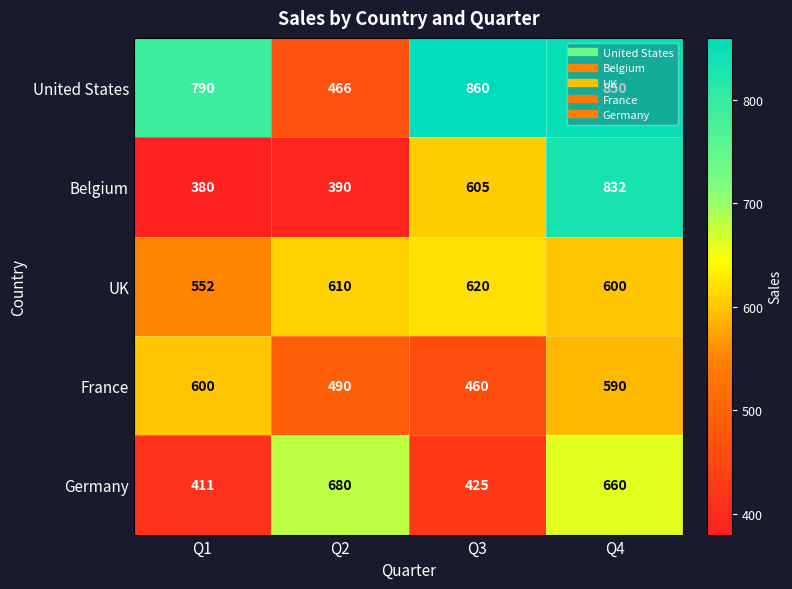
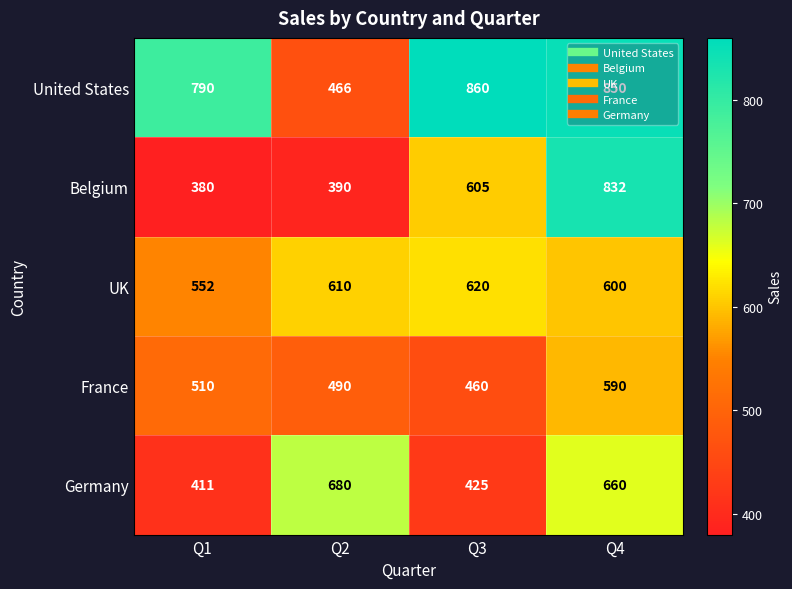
France, Q1: 600 -> 510
